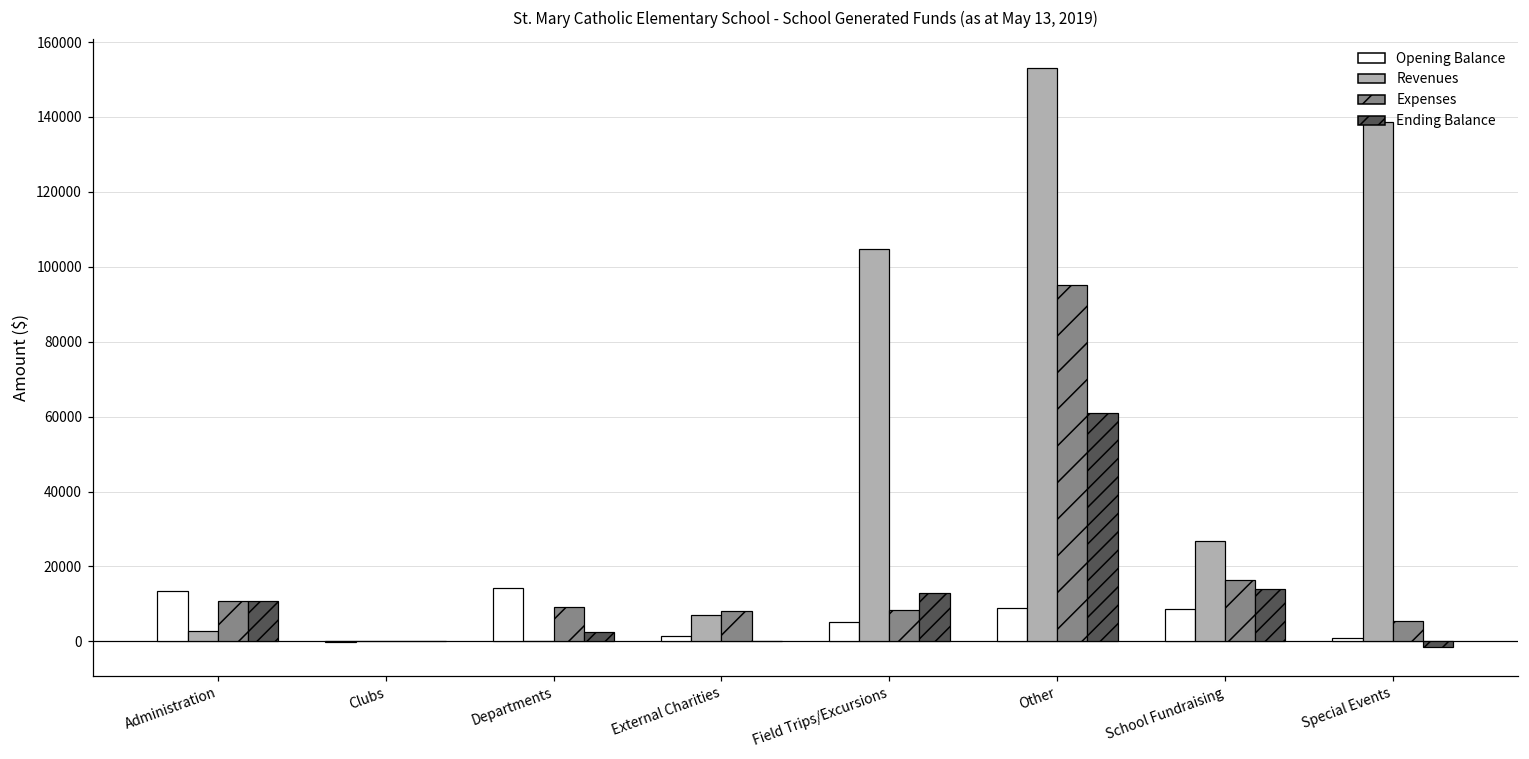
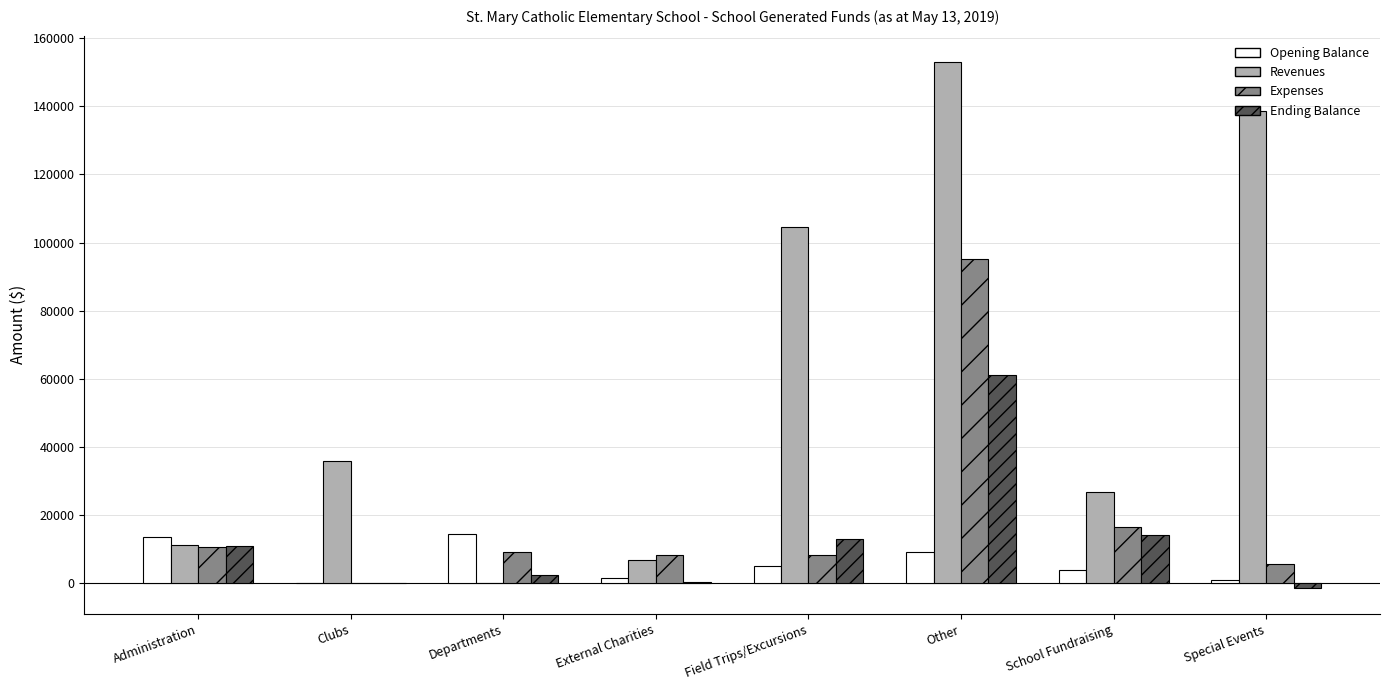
Revenues, Administration: 3000 -> 11000
Revenues, Clubs: 0 -> 36000
Opening Balance, School Fundraising: 9000 -> 4000
